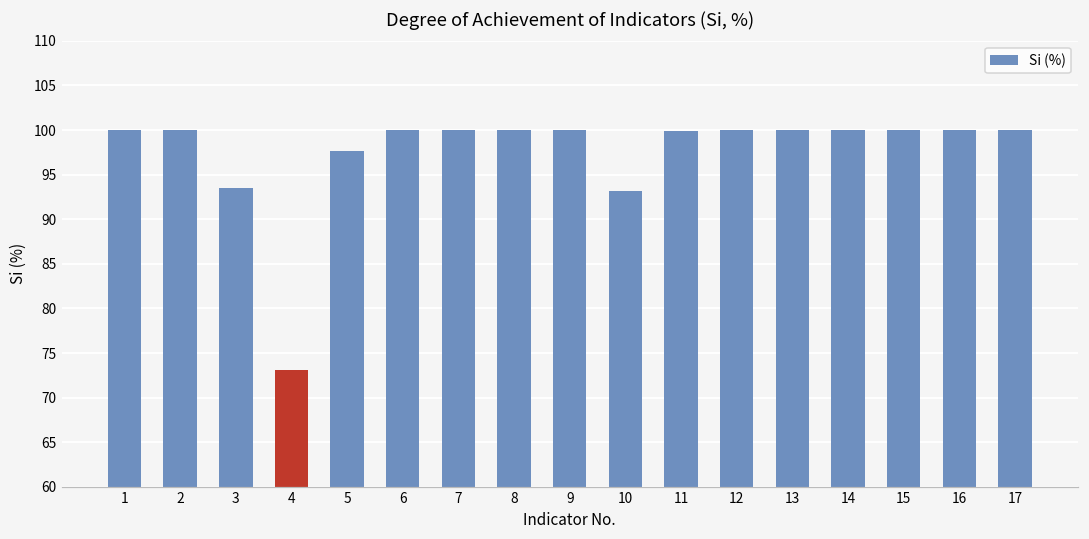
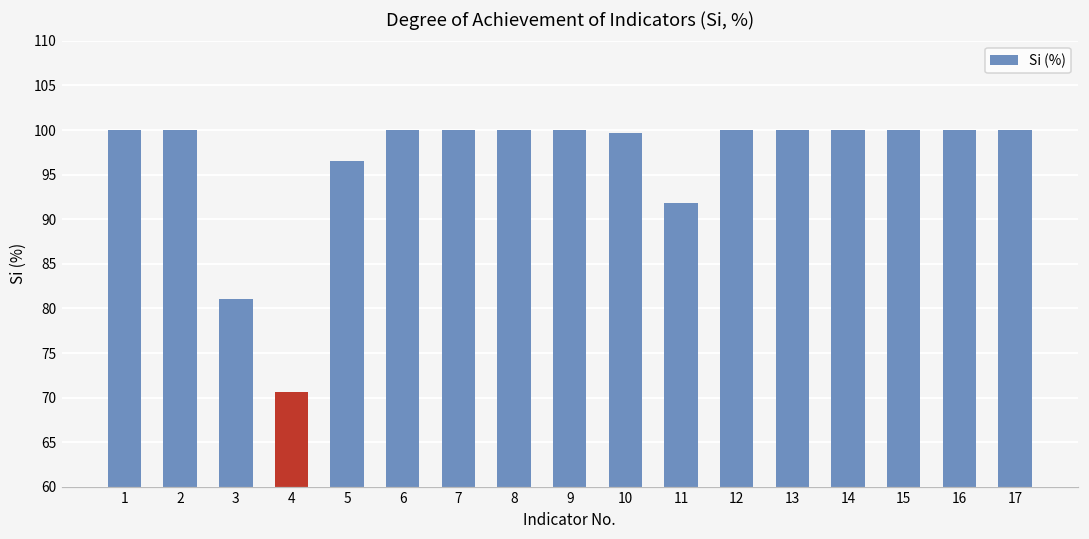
3: 94 -> 81
4: 73 -> 71
5: 98 -> 97
10: 93 -> 100
11: 100 -> 92
